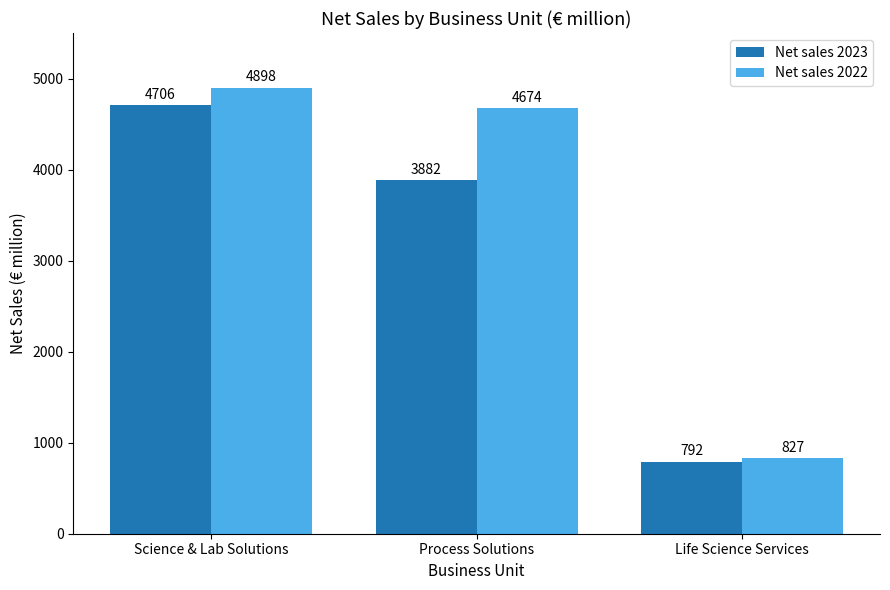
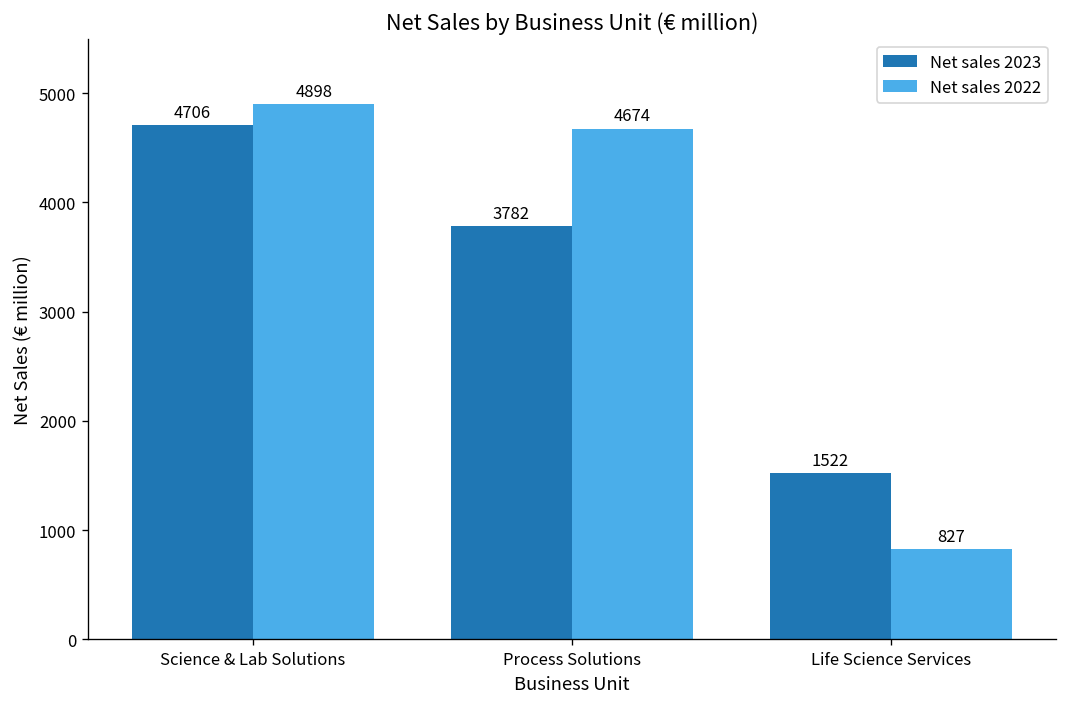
Net sales 2023, Process Solutions: 3882 -> 3782
Net sales 2023, Life Science Services: 792 -> 1522
